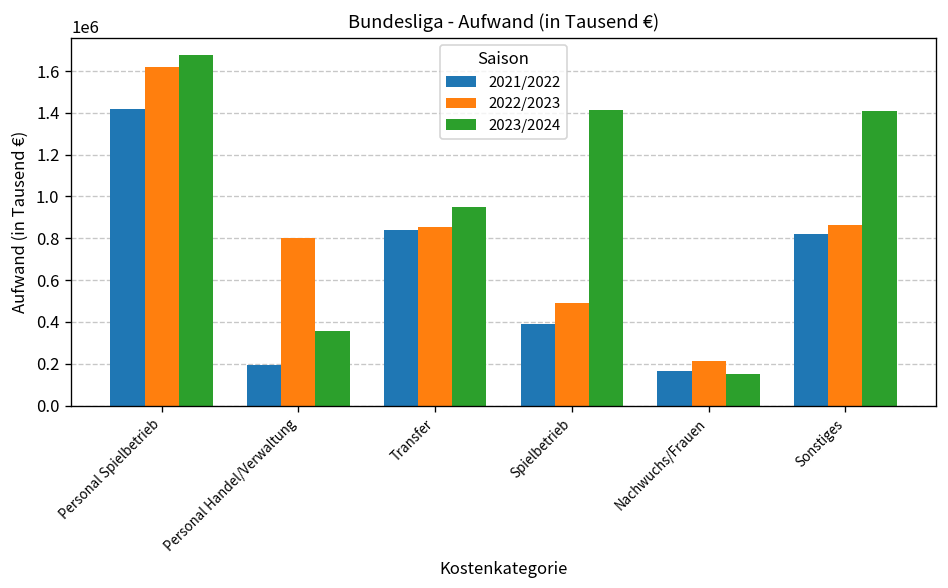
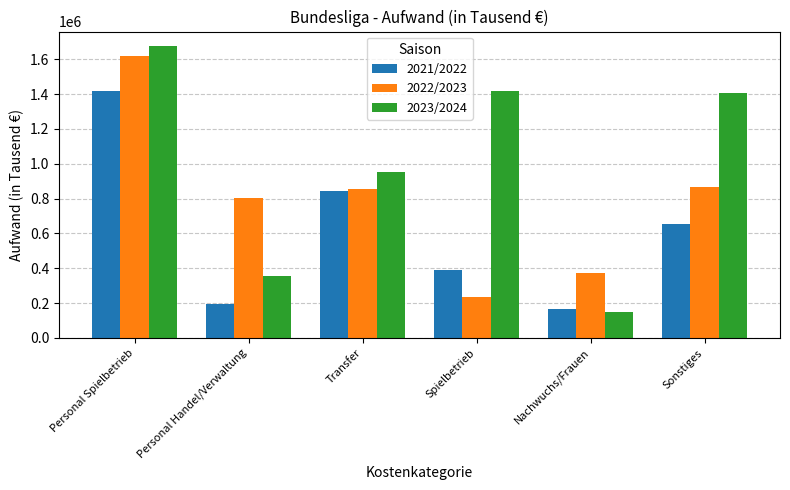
2022/2023, Spielbetrieb: 490000 -> 240000
2022/2023, Nachwuchs/Frauen: 210000 -> 370000
2021/2022, Sonstiges: 820000 -> 650000
